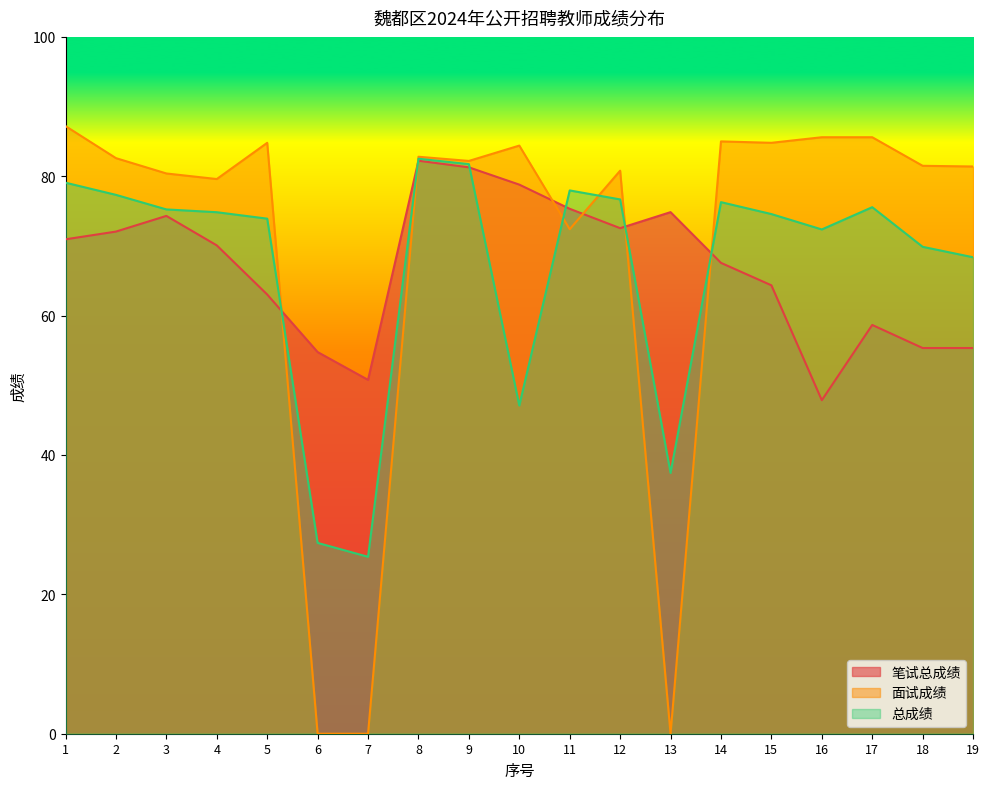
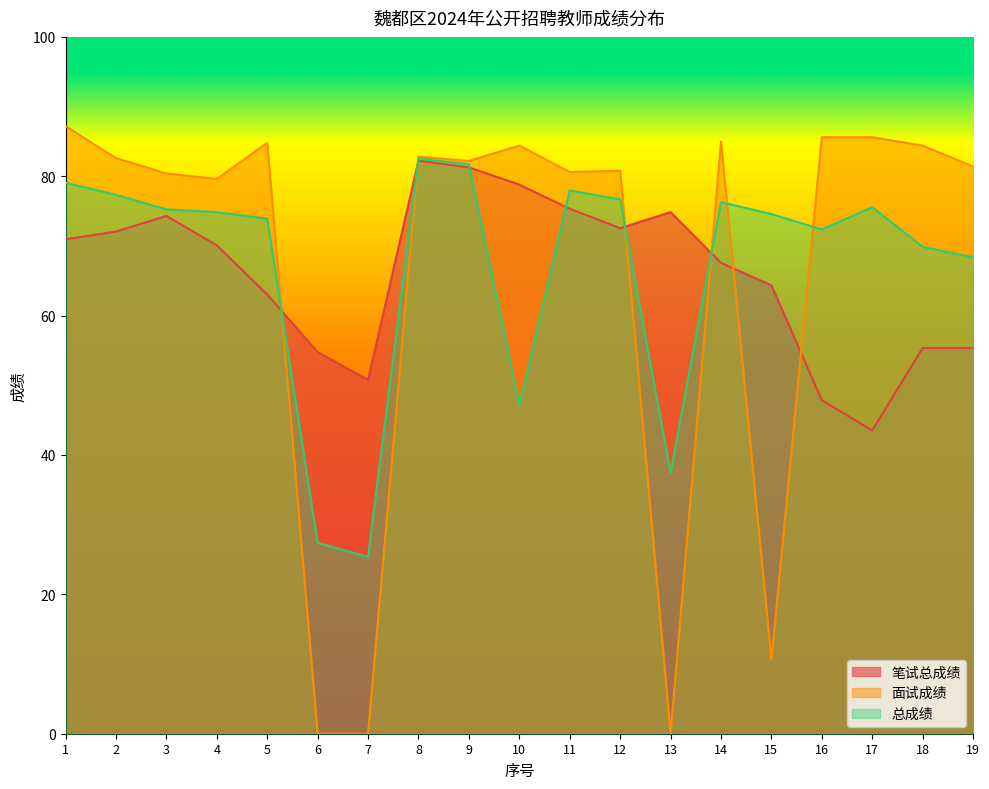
面试成绩, 11: 72 -> 81
面试成绩, 15: 85 -> 11
笔试总成绩, 17: 59 -> 44
面试成绩, 18: 82 -> 84
